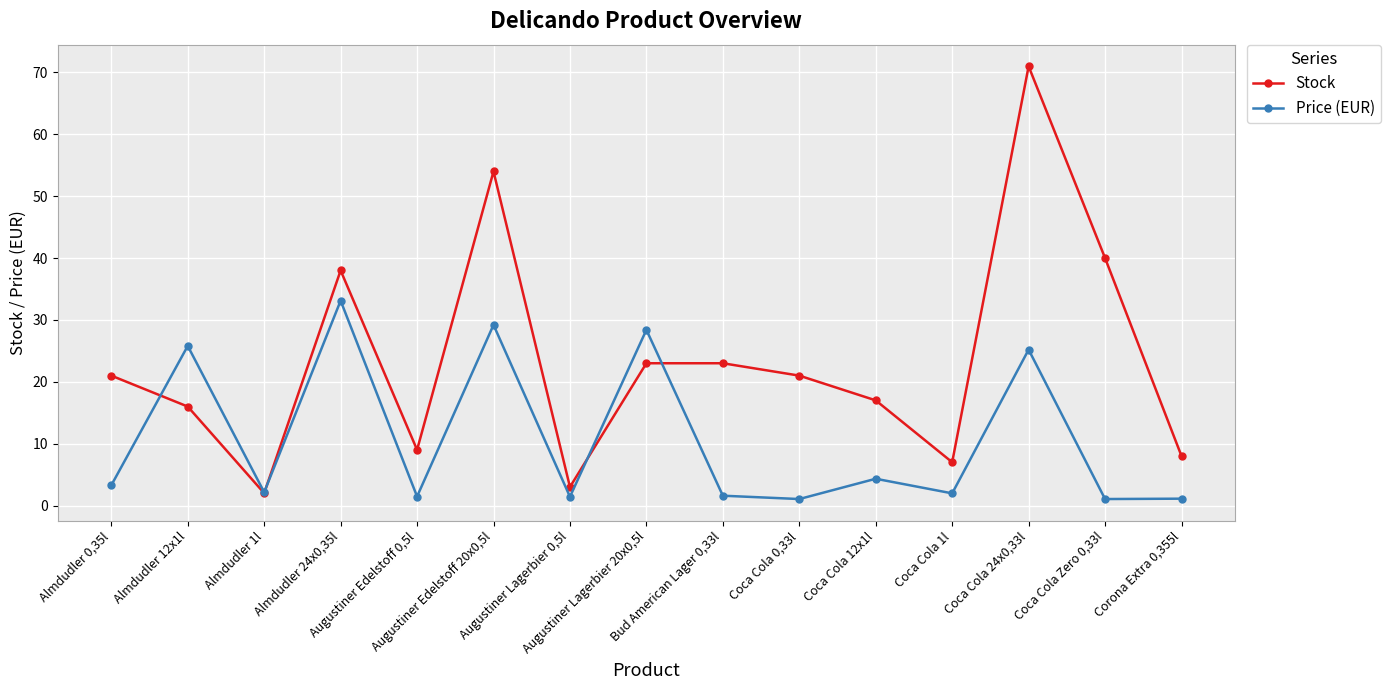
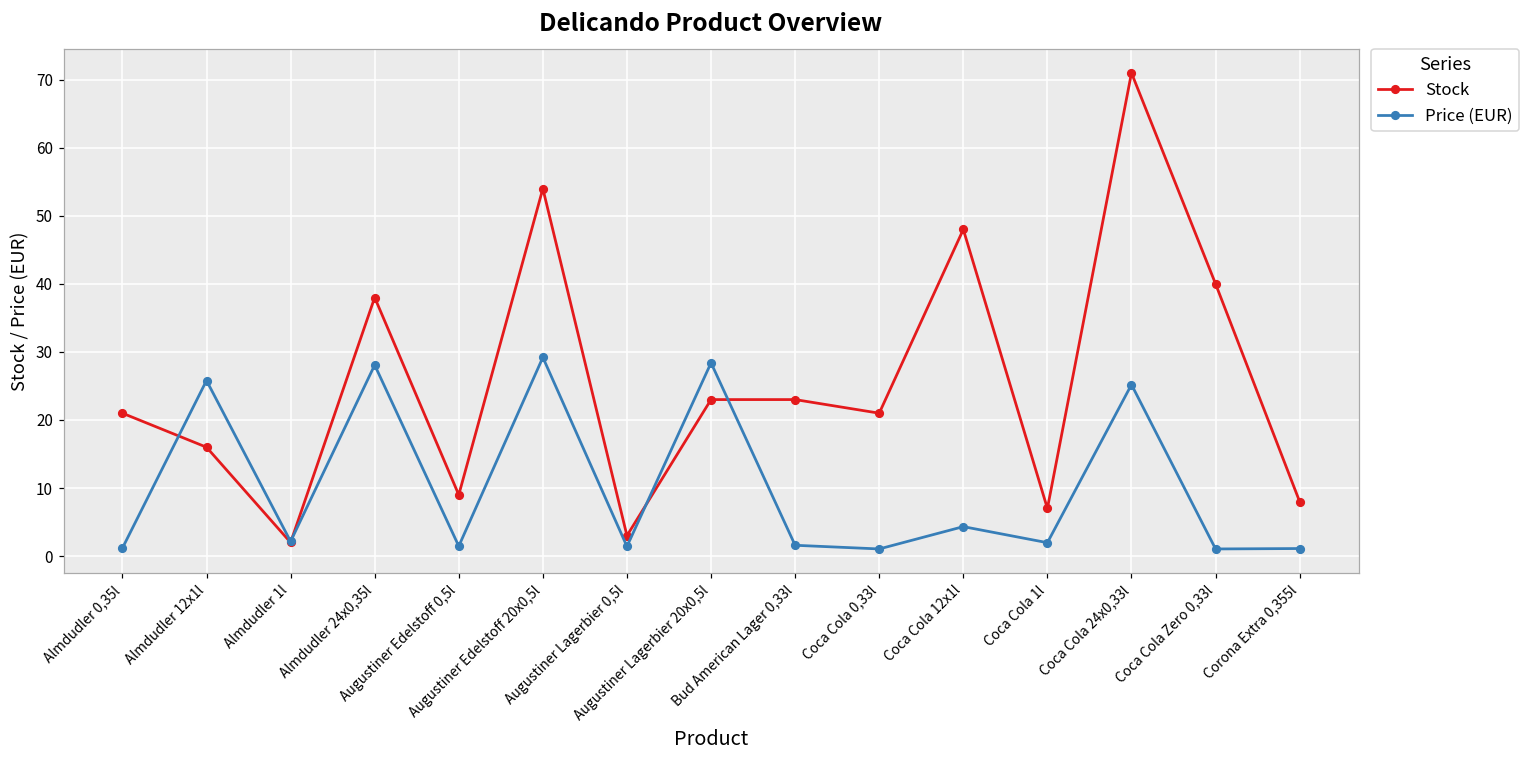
Price (EUR), Almdudler 0,35l: 3 -> 1
Price (EUR), Almdudler 24x0,35l: 33 -> 28
Stock, Coca Cola 12x1l: 17 -> 48
